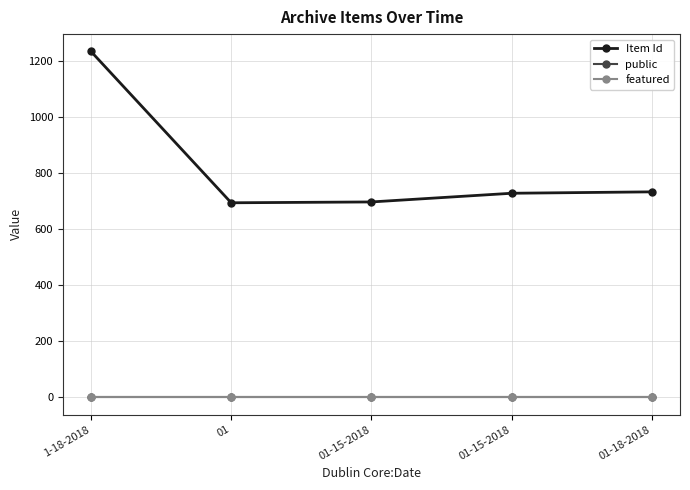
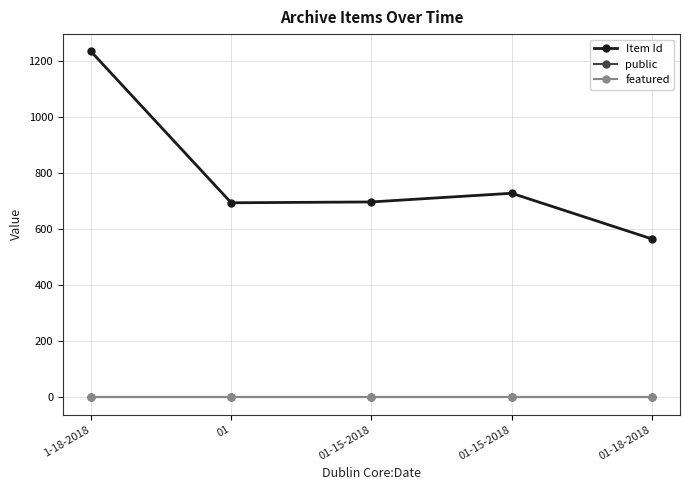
Item Id, 01-18-2018: 730 -> 570
